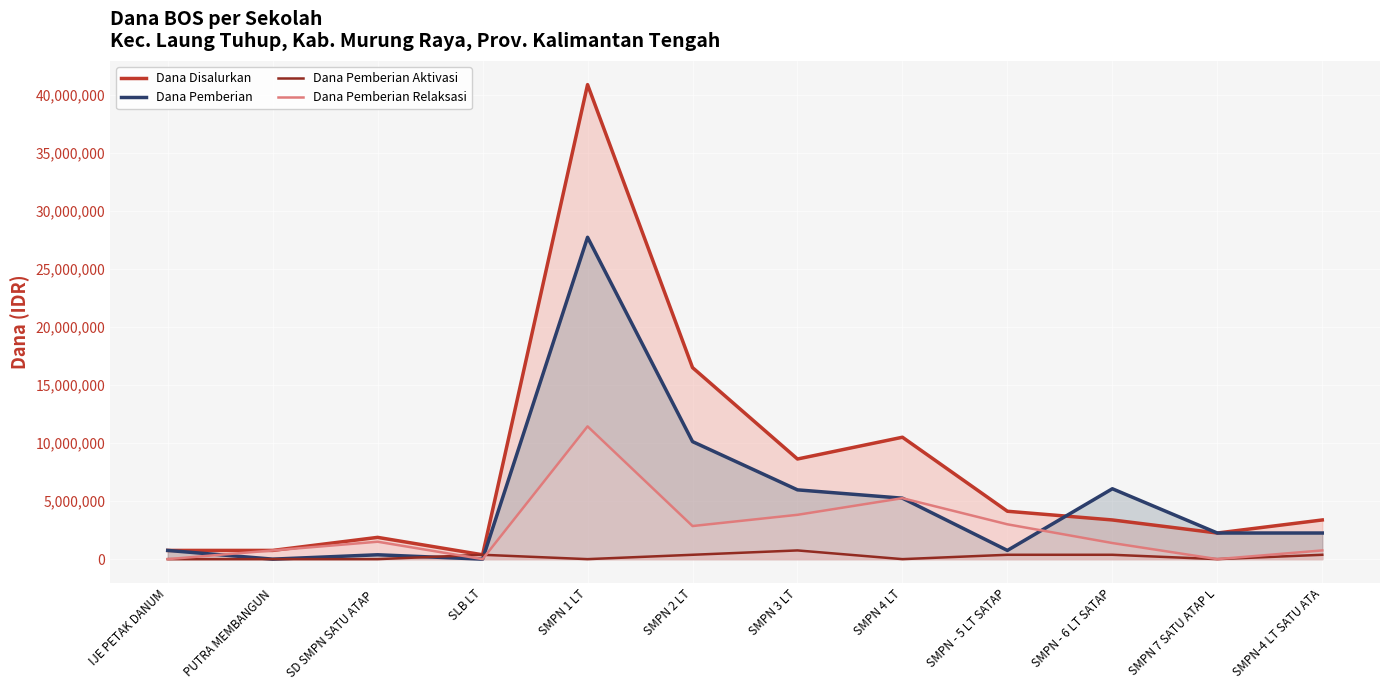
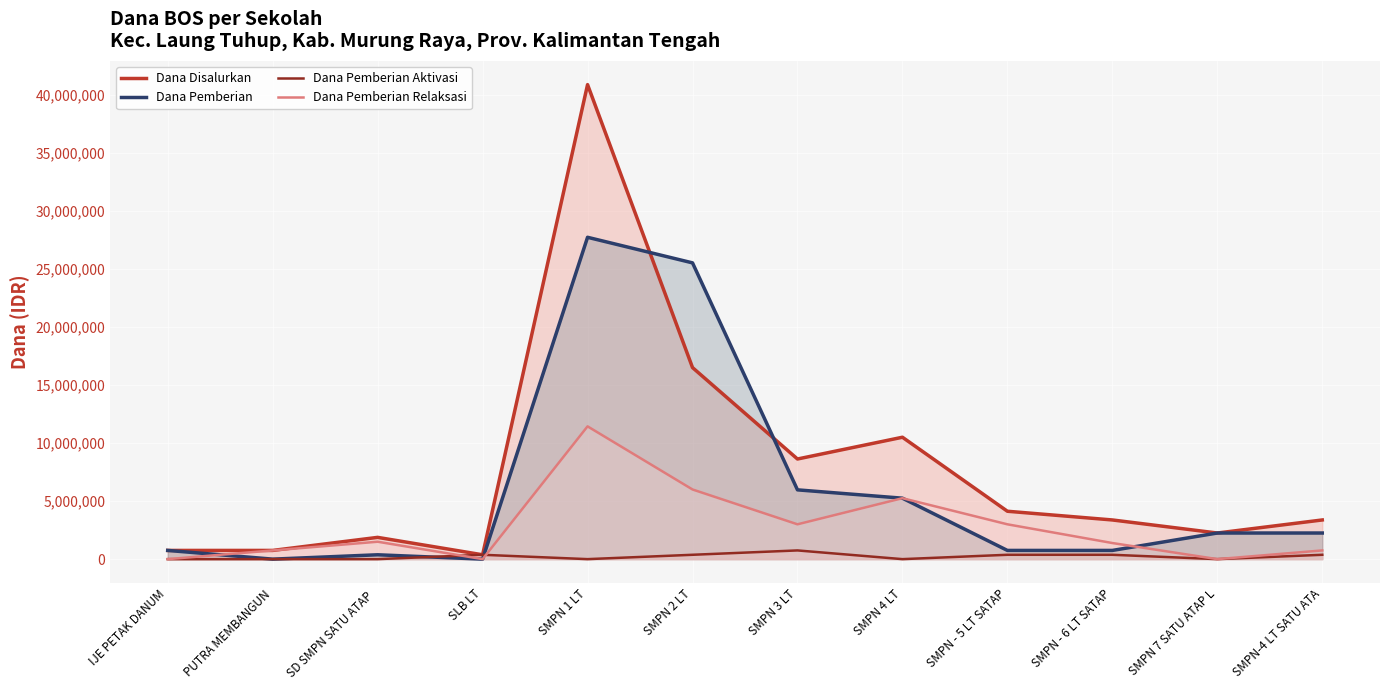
Dana Pemberian, SMPN 2 LT: 10,100,000 -> 25,500,000
Dana Pemberian Relaksasi, SMPN 2 LT: 2,900,000 -> 6,000,000
Dana Pemberian Relaksasi, SMPN 3 LT: 3,800,000 -> 3,000,000
Dana Pemberian, SMPN - 6 LT SATAP: 6,100,000 -> 800,000
